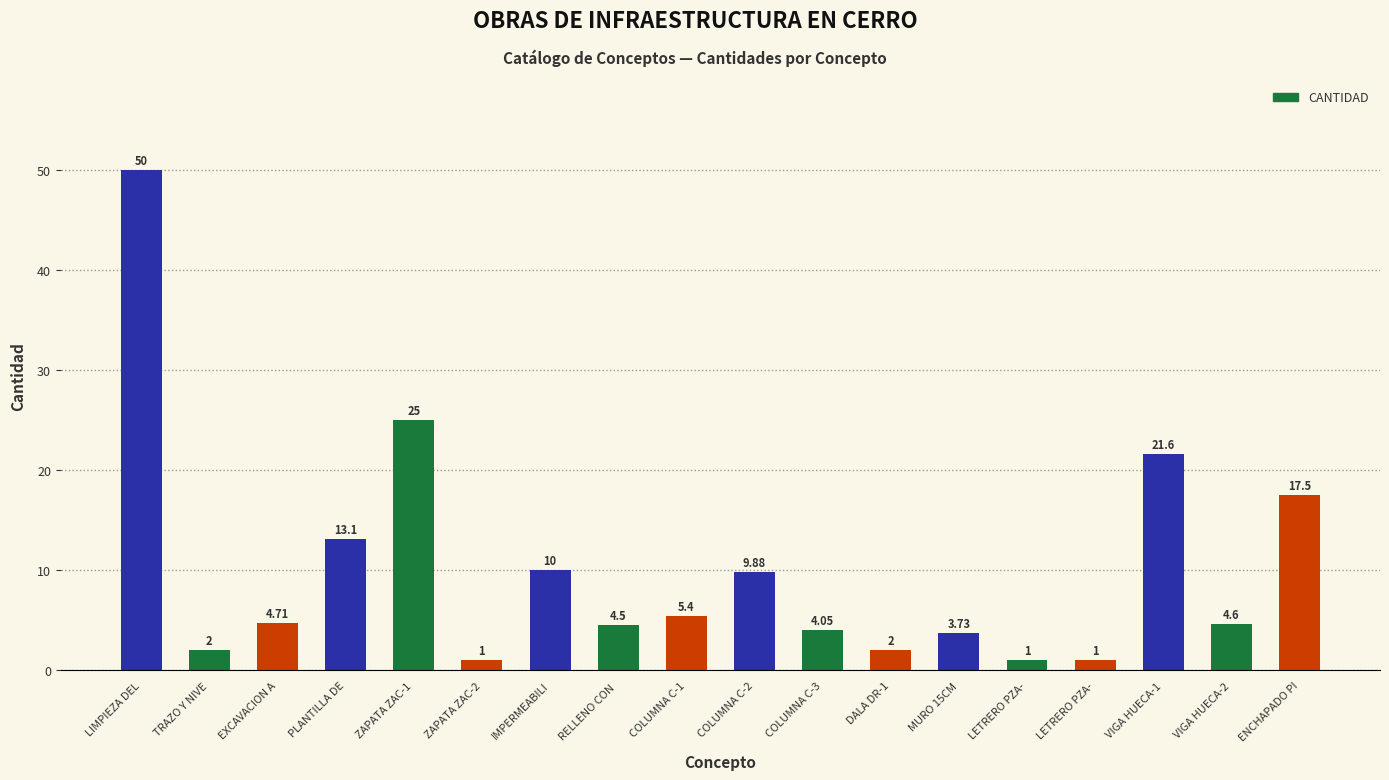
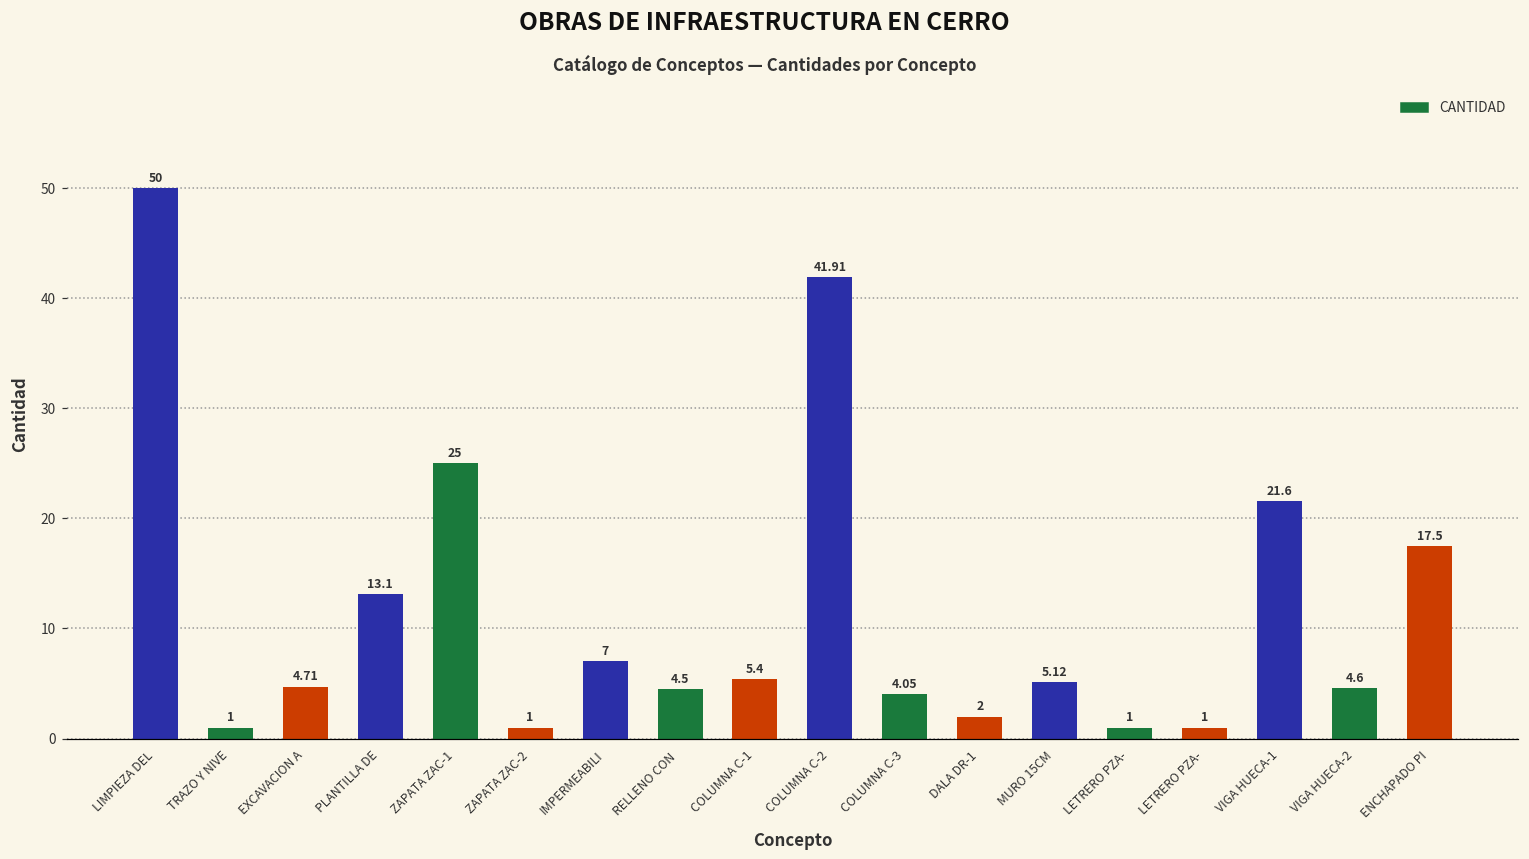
TRAZO Y NIVE: 2 -> 1
IMPERMEABILI: 10 -> 7
COLUMNA C-2: 9.88 -> 41.91
MURO 15CM: 3.73 -> 5.12
